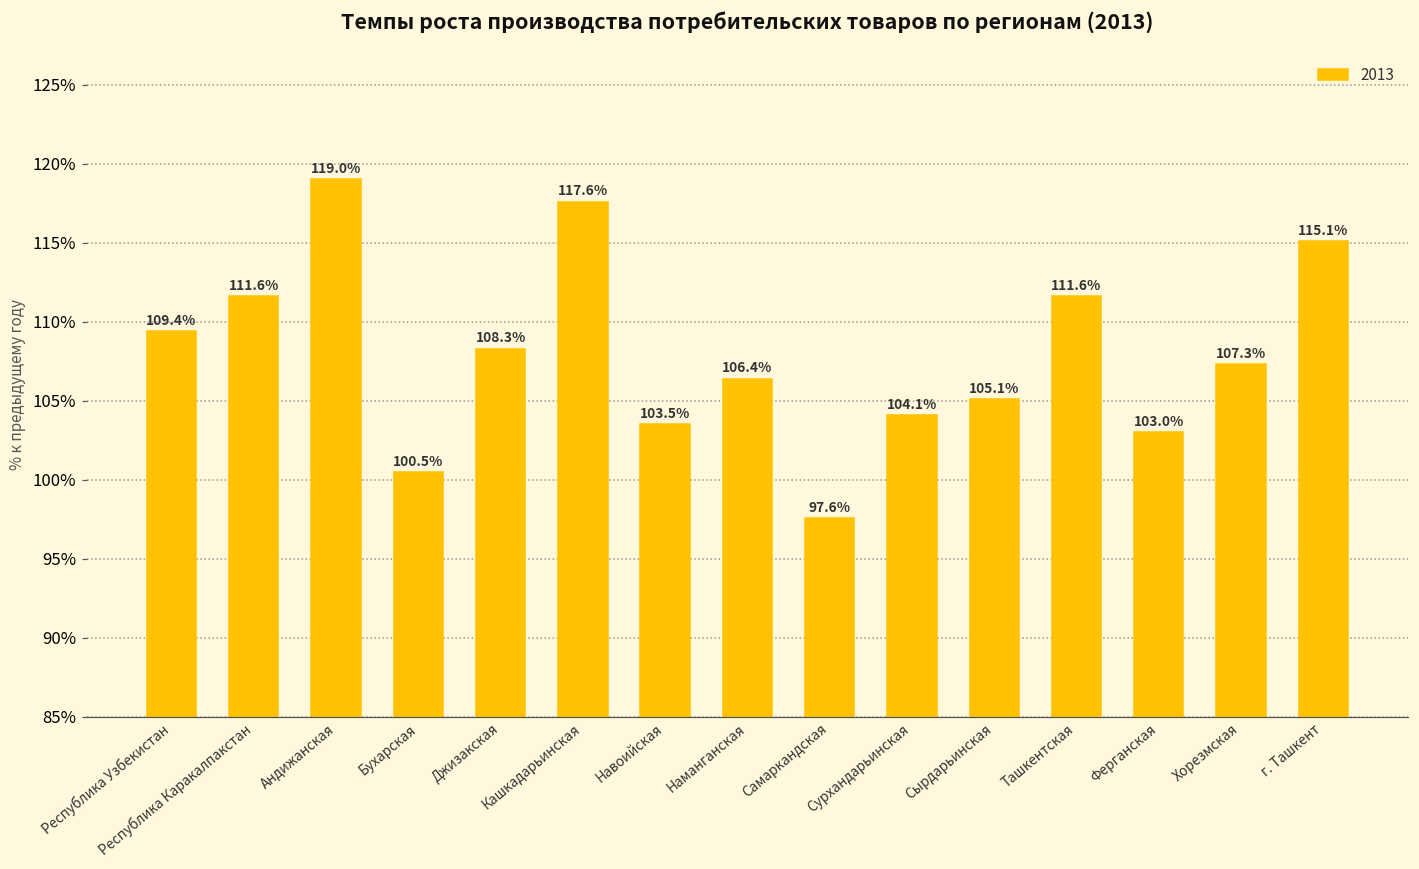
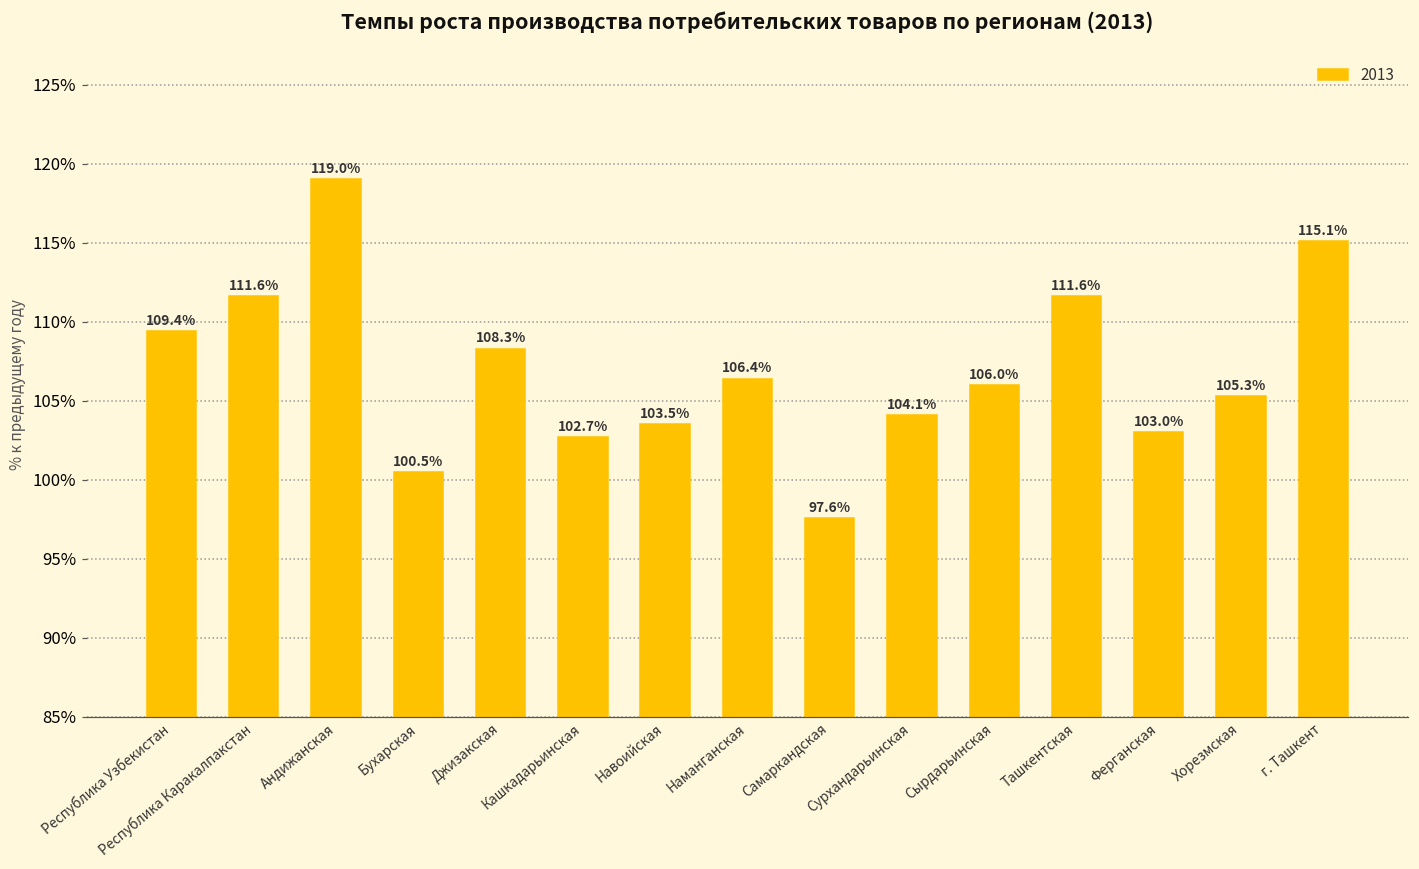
Кашкадарьинская: 117.6% -> 102.7%
Сырдарьинская: 105.1% -> 106.0%
Хорезмская: 107.3% -> 105.3%
